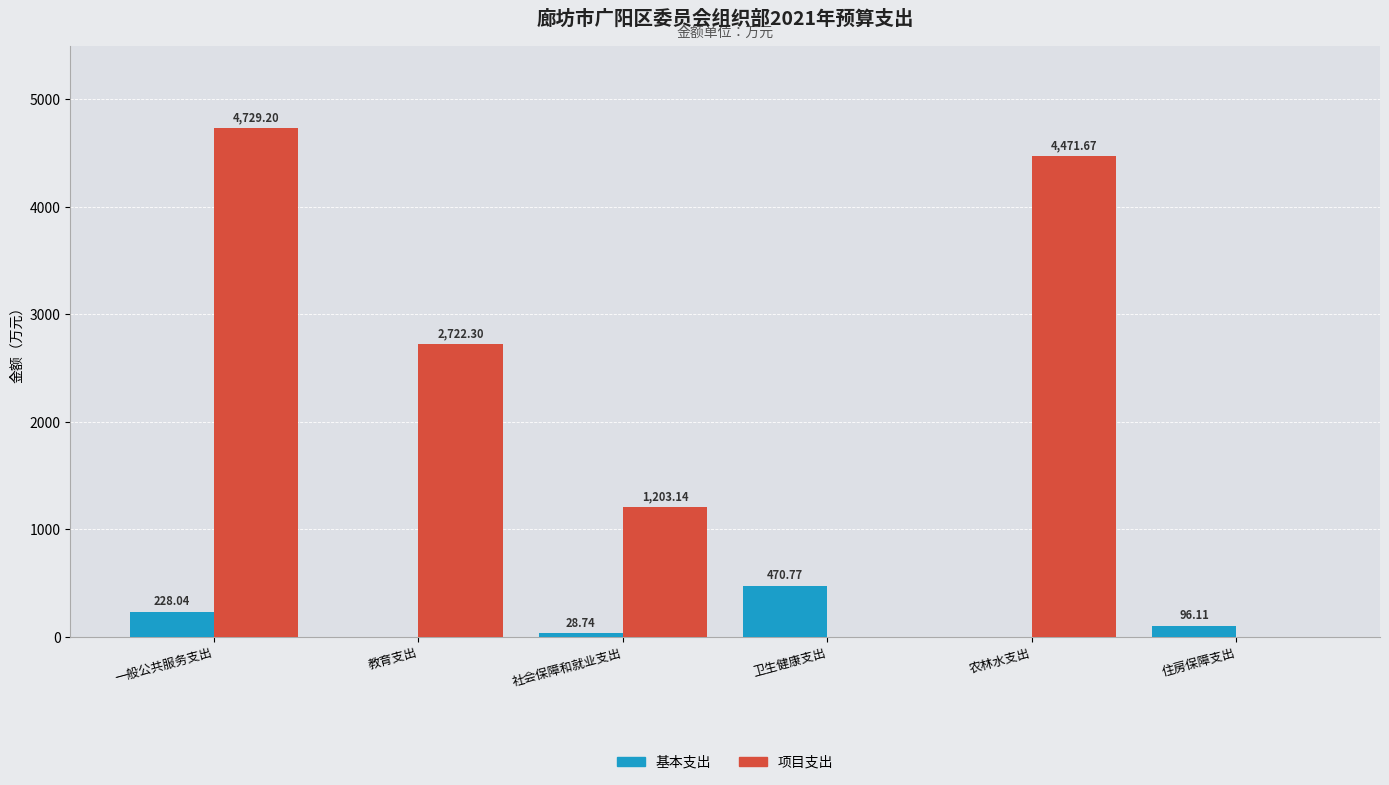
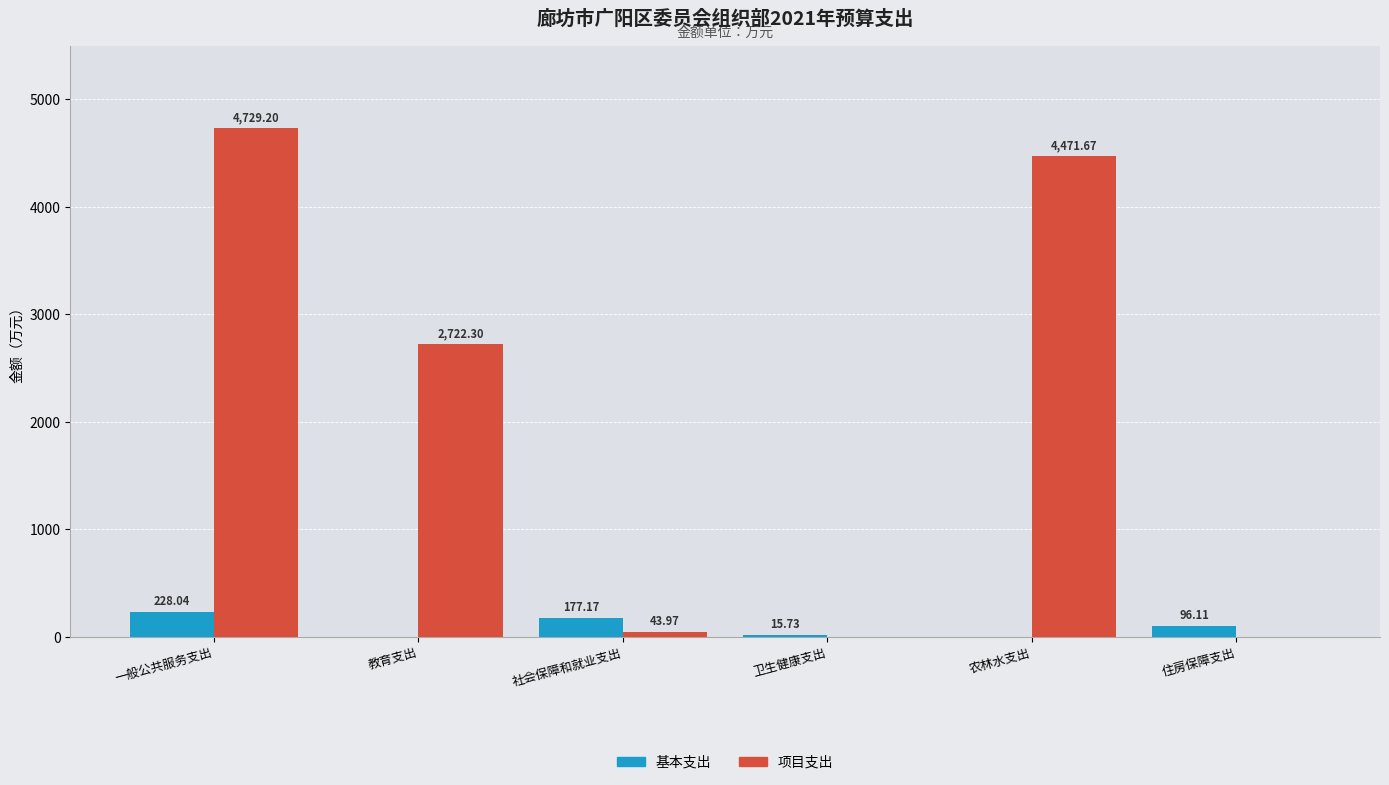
基本支出, 社会保障和就业支出: 28.74 -> 177.17
项目支出, 社会保障和就业支出: 1,203.14 -> 43.97
基本支出, 卫生健康支出: 470.77 -> 15.73
